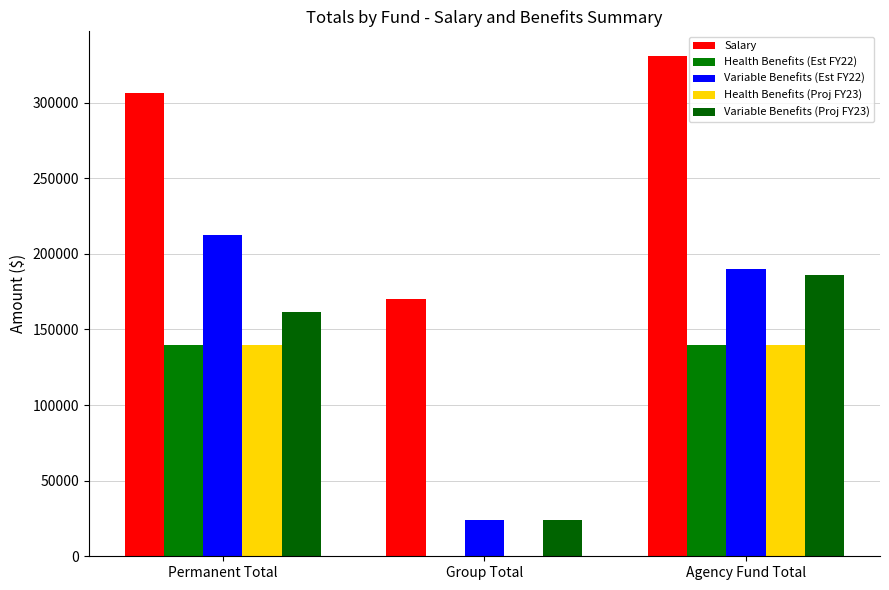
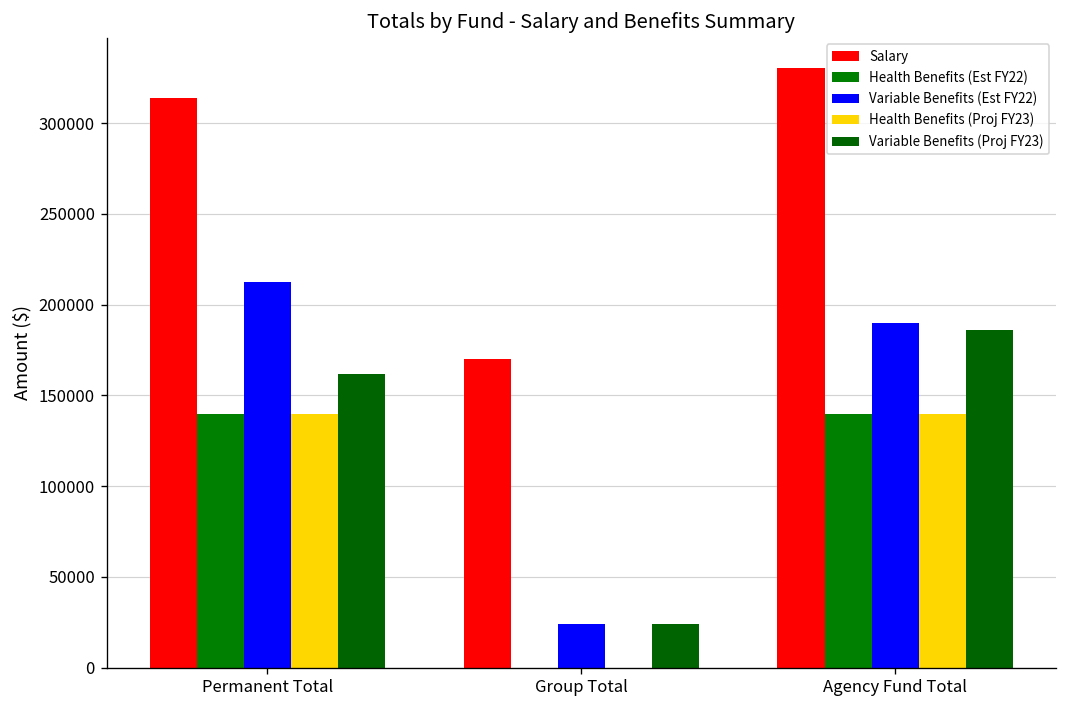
Salary, Permanent Total: 306000 -> 314000
